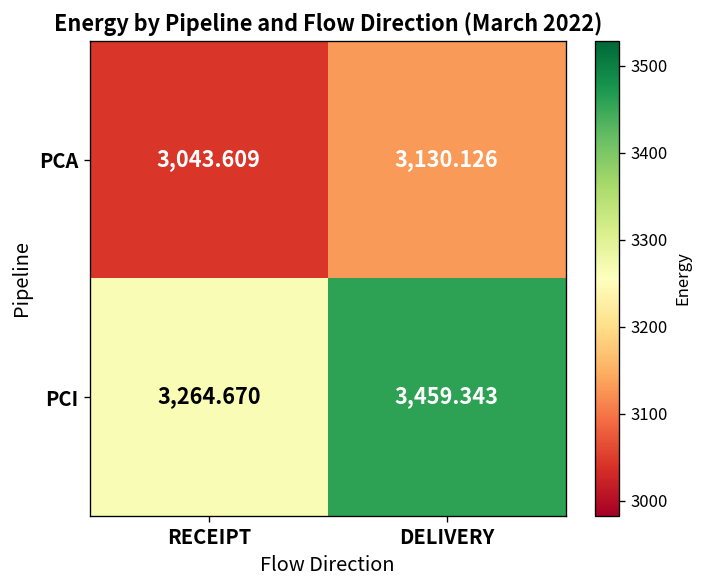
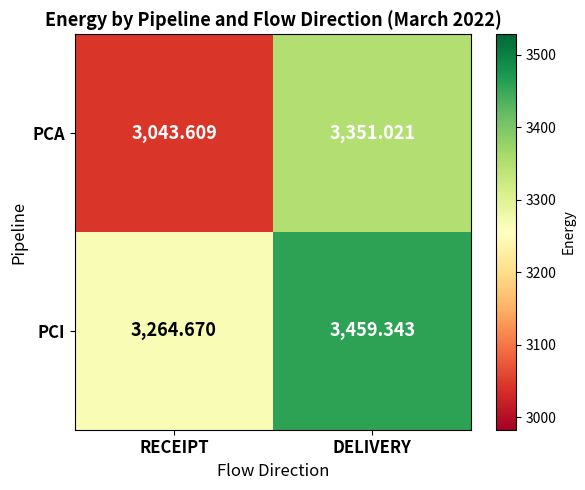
PCA, DELIVERY: 3,130.126 -> 3,351.021
